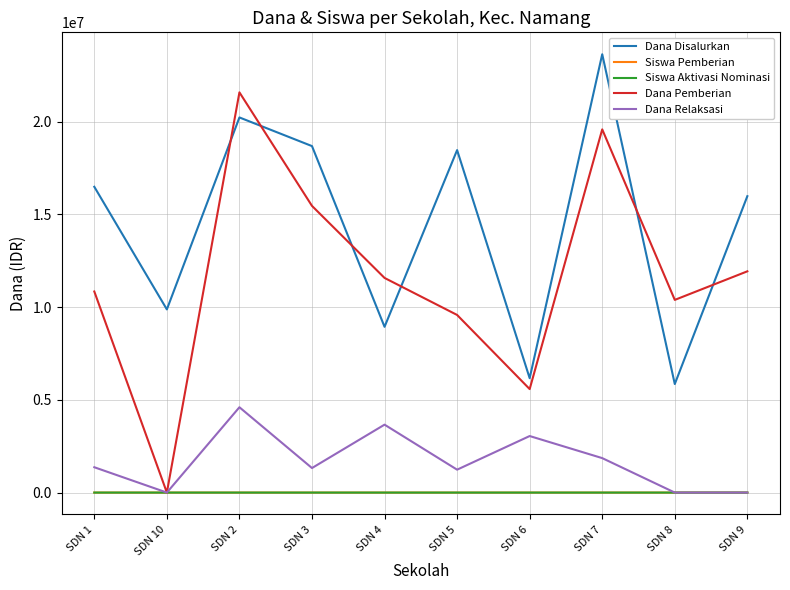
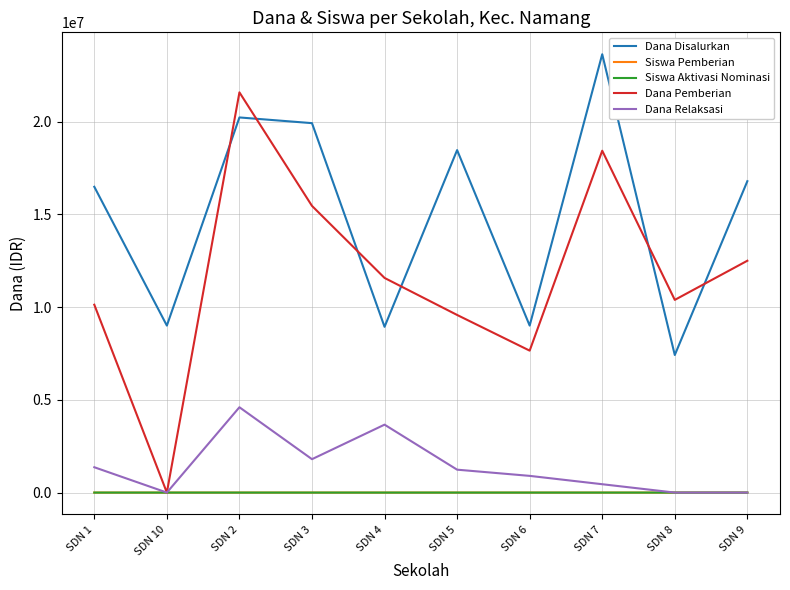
Dana Pemberian, SDN 1: 10800000 -> 10100000
Dana Disalurkan, SDN 10: 9900000 -> 9000000
Dana Disalurkan, SDN 3: 18700000 -> 19900000
Dana Relaksasi, SDN 3: 1300000 -> 1800000
Dana Disalurkan, SDN 6: 6200000 -> 9000000
Dana Pemberian, SDN 6: 5600000 -> 7700000
Dana Relaksasi, SDN 6: 3000000 -> 900000
Dana Pemberian, SDN 7: 19600000 -> 18400000
Dana Relaksasi, SDN 7: 1900000 -> 500000
Dana Disalurkan, SDN 8: 5900000 -> 7400000
Dana Disalurkan, SDN 9: 16000000 -> 16800000
Dana Pemberian, SDN 9: 11900000 -> 12500000
